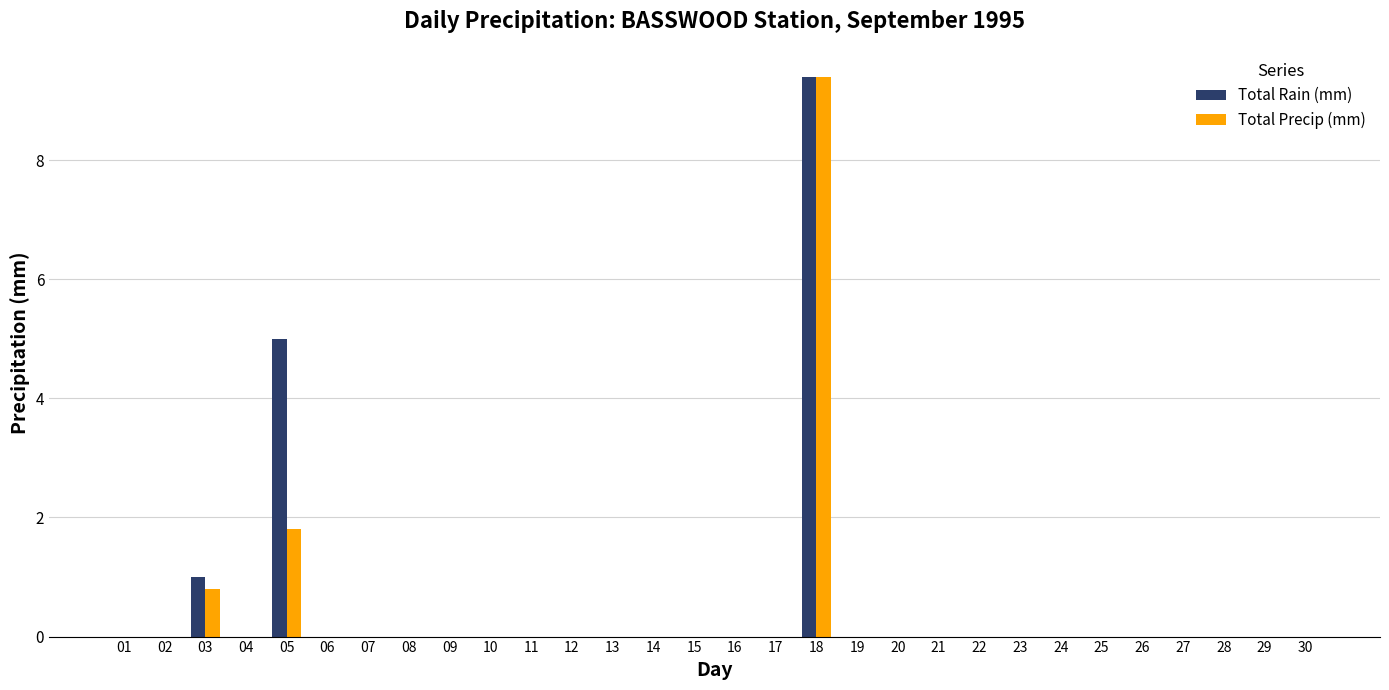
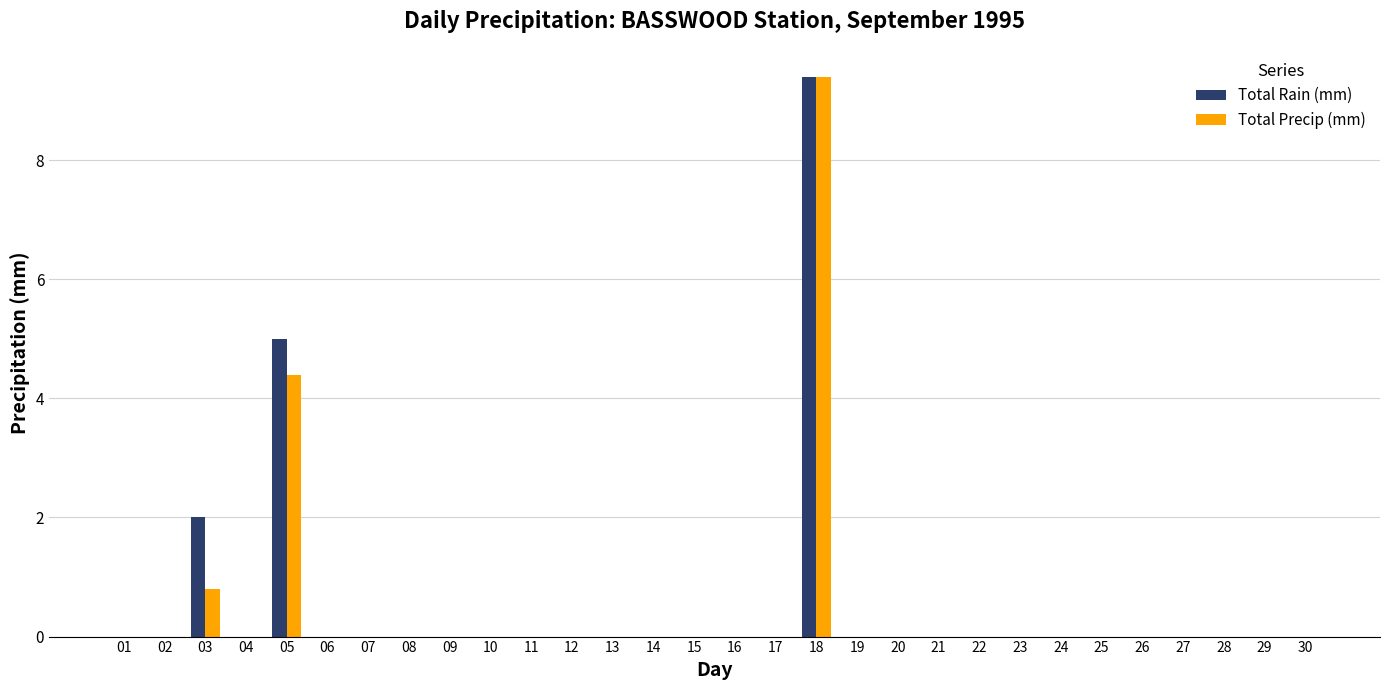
Total Rain (mm), 03: 1 -> 2
Total Precip (mm), 05: 1.8 -> 4.4
